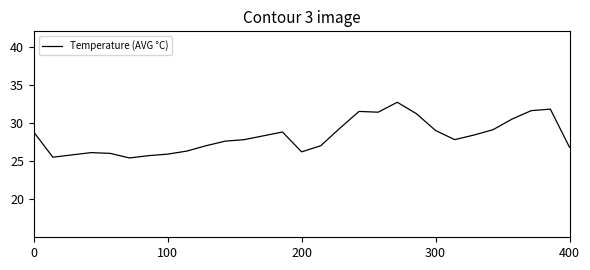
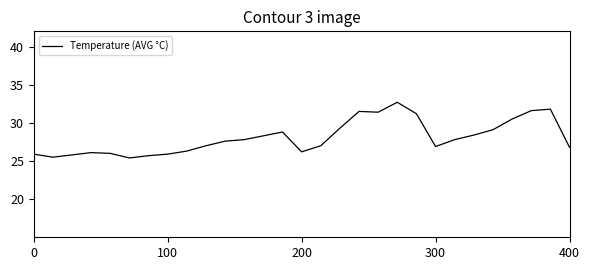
0: 29 -> 26
300: 29 -> 27
